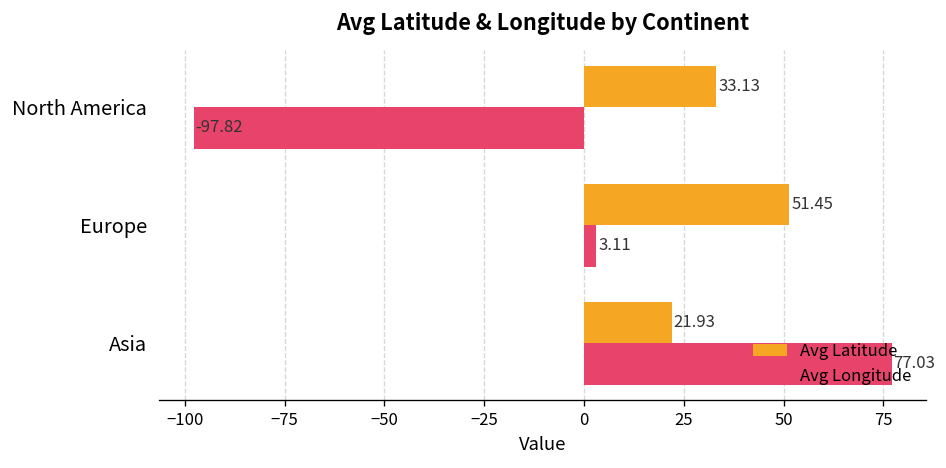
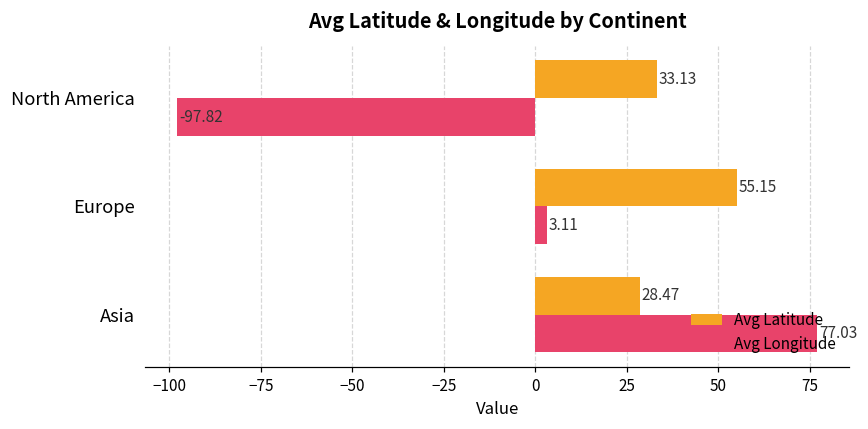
Avg Latitude, Europe: 51.45 -> 55.15
Avg Latitude, Asia: 21.93 -> 28.47
